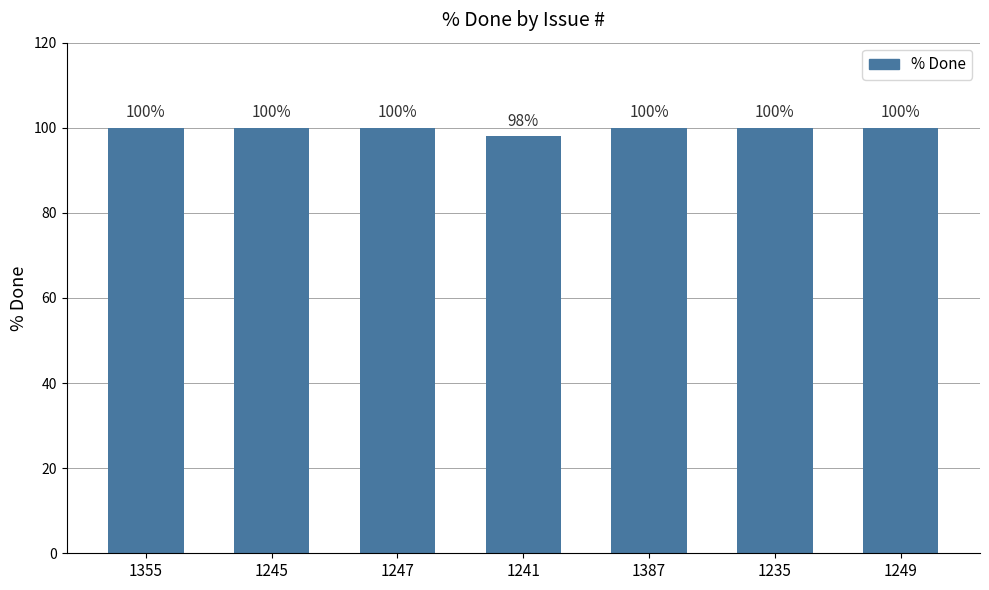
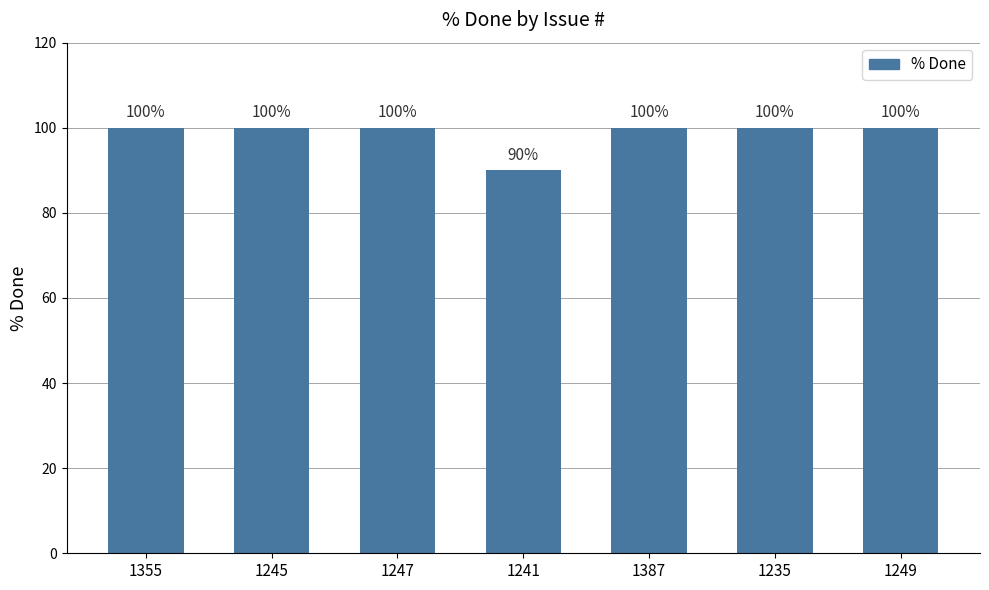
1241: 98% -> 90%
